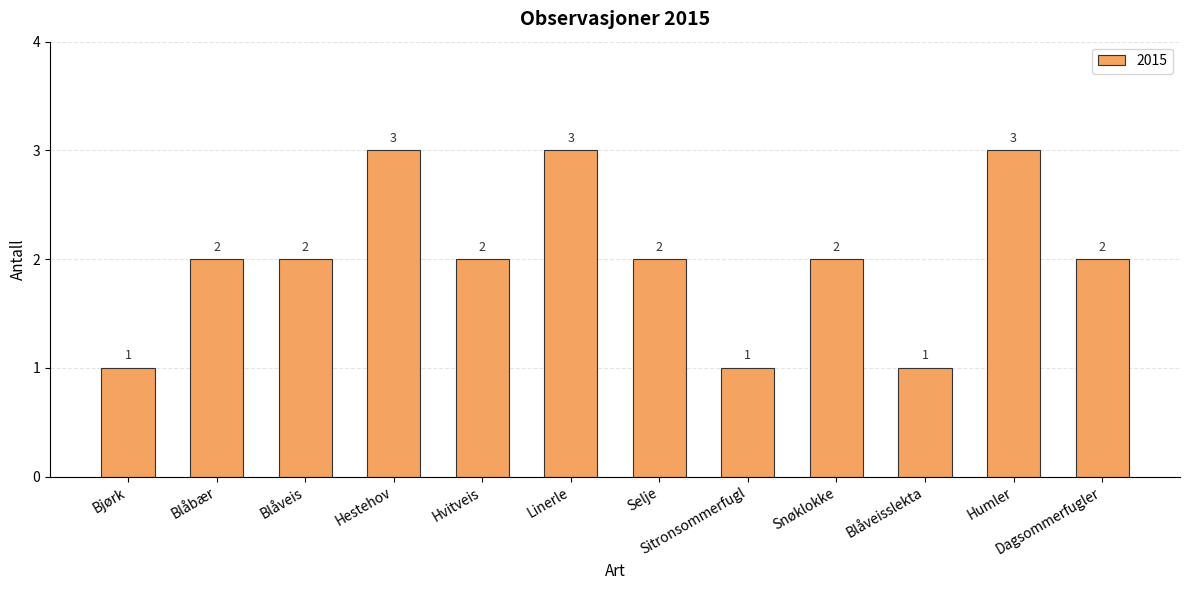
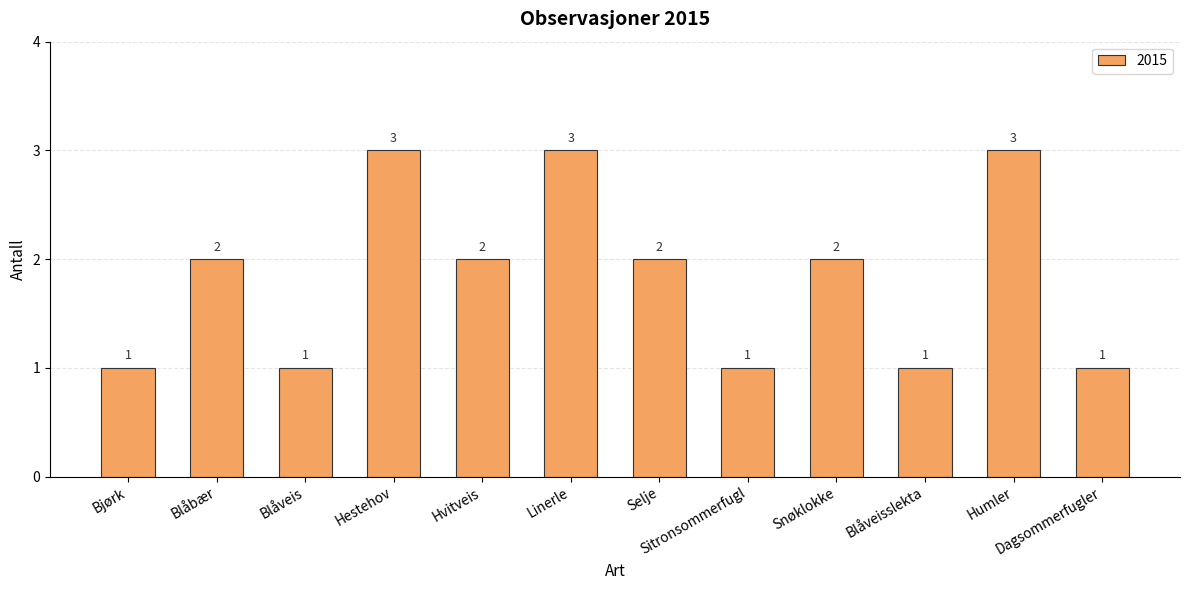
Blåveis: 2 -> 1
Dagsommerfugler: 2 -> 1
